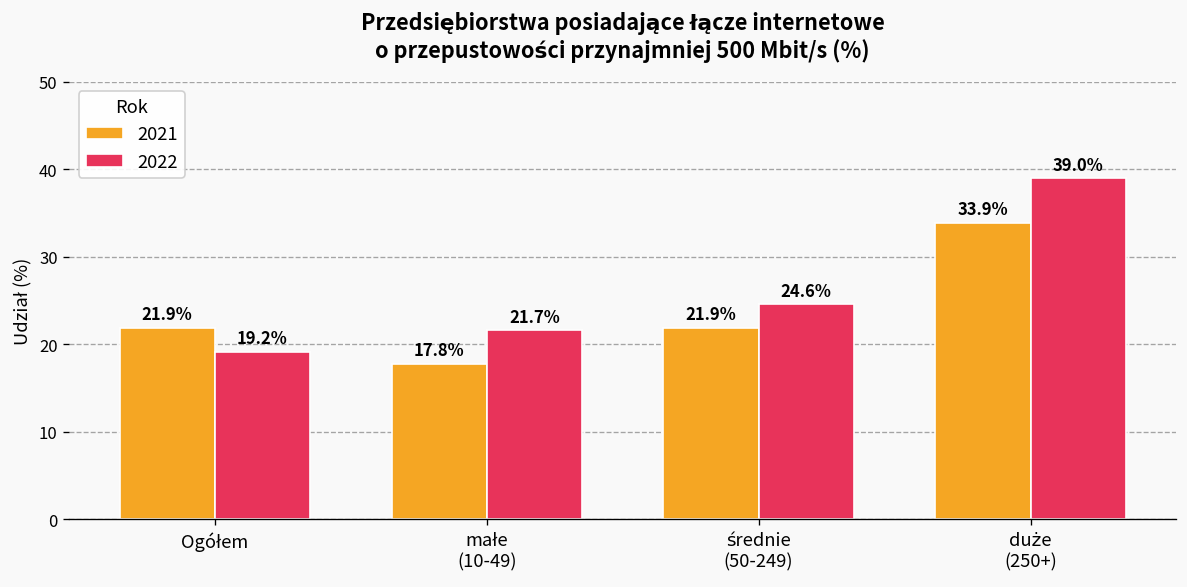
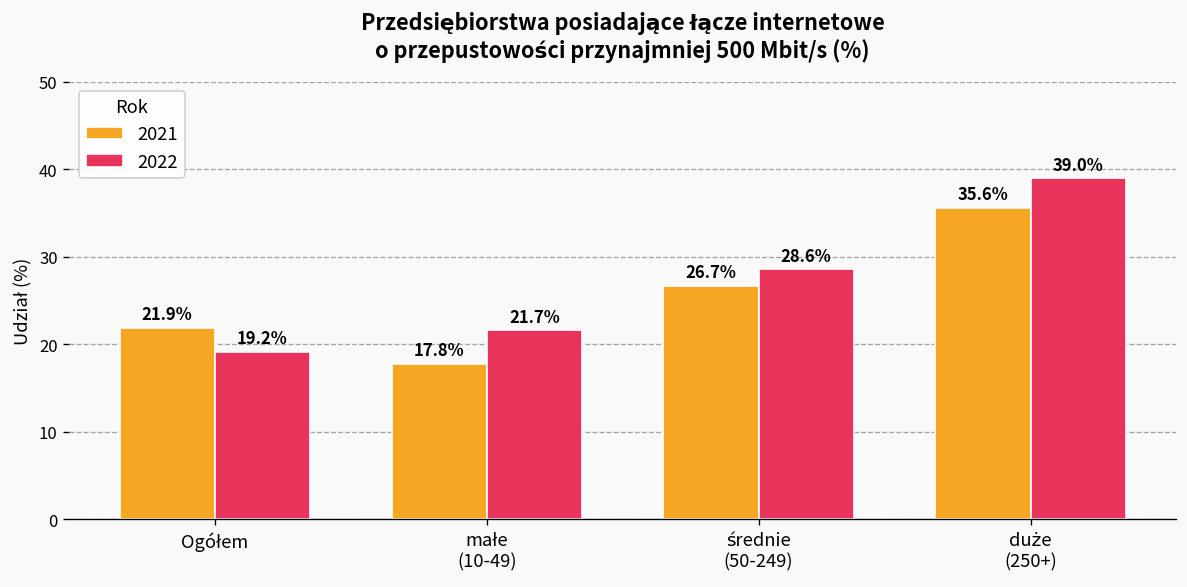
2021, średnie (50-249): 21.9% -> 26.7%
2022, średnie (50-249): 24.6% -> 28.6%
2021, duże (250+): 33.9% -> 35.6%
